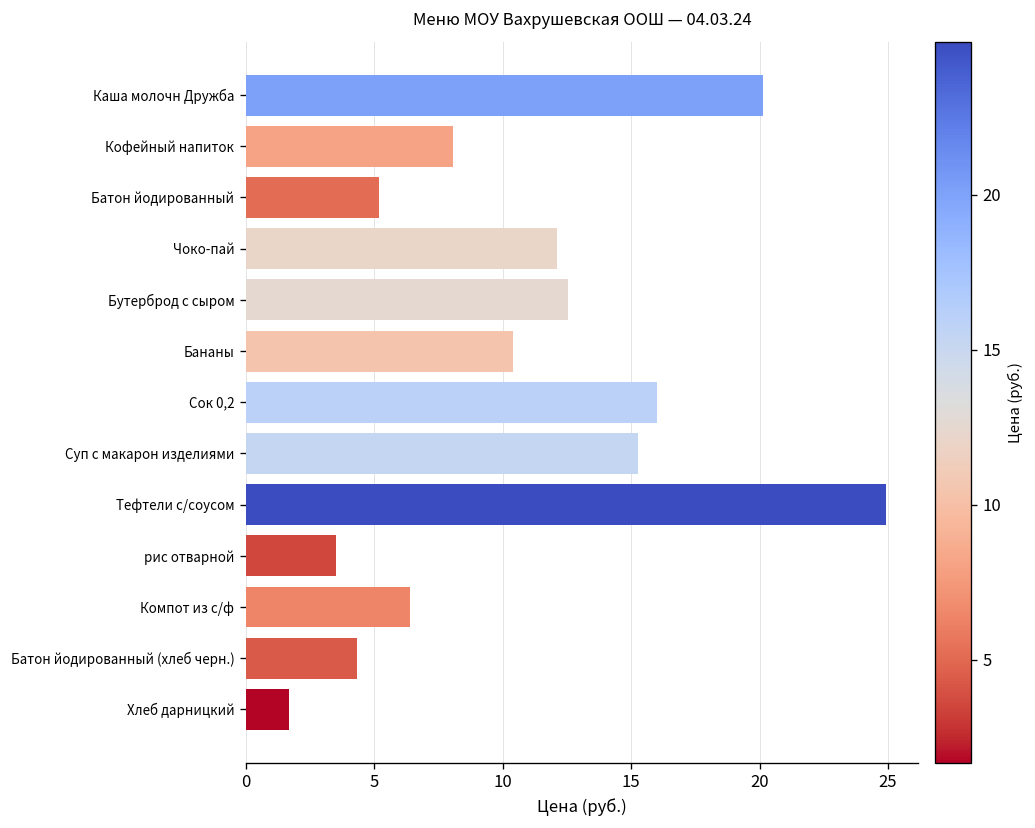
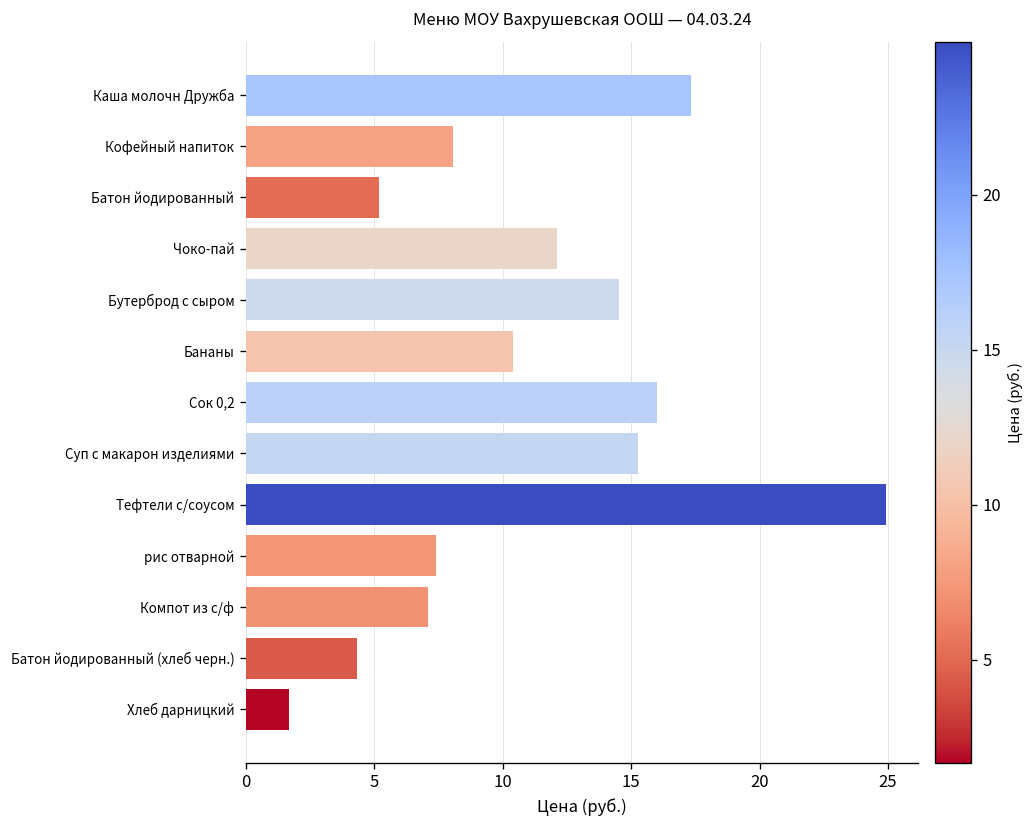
Каша молочн Дружба: 20.1 -> 17.3
Бутерброд с сыром: 12.6 -> 14.5
рис отварной: 3.5 -> 7.4
Компот из с/ф: 6.4 -> 7.1
